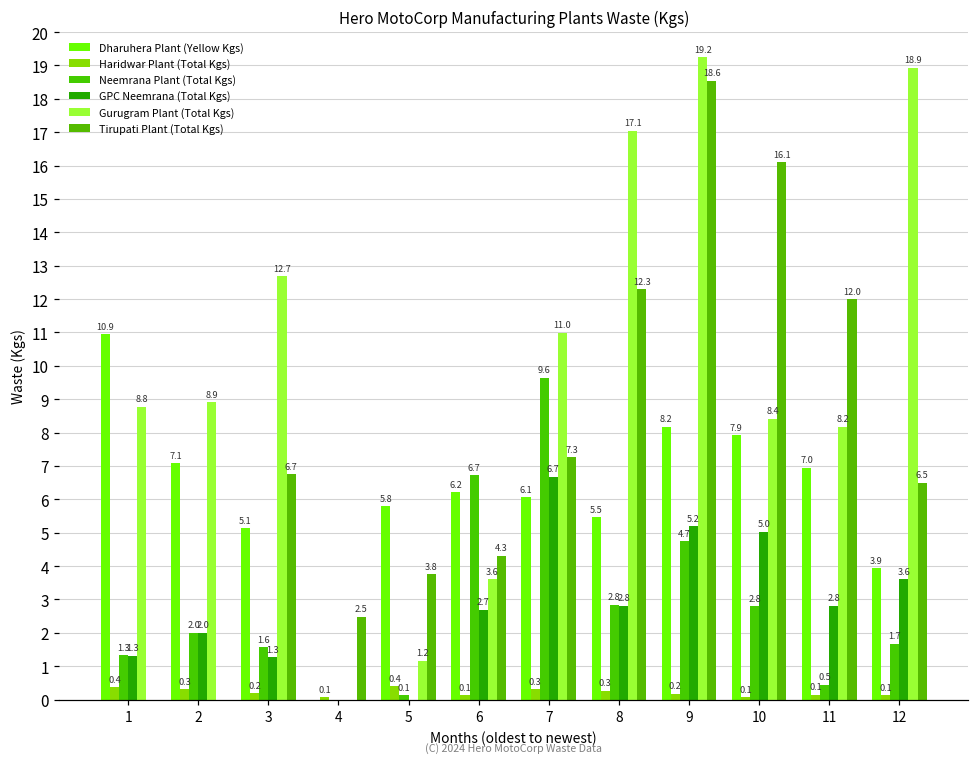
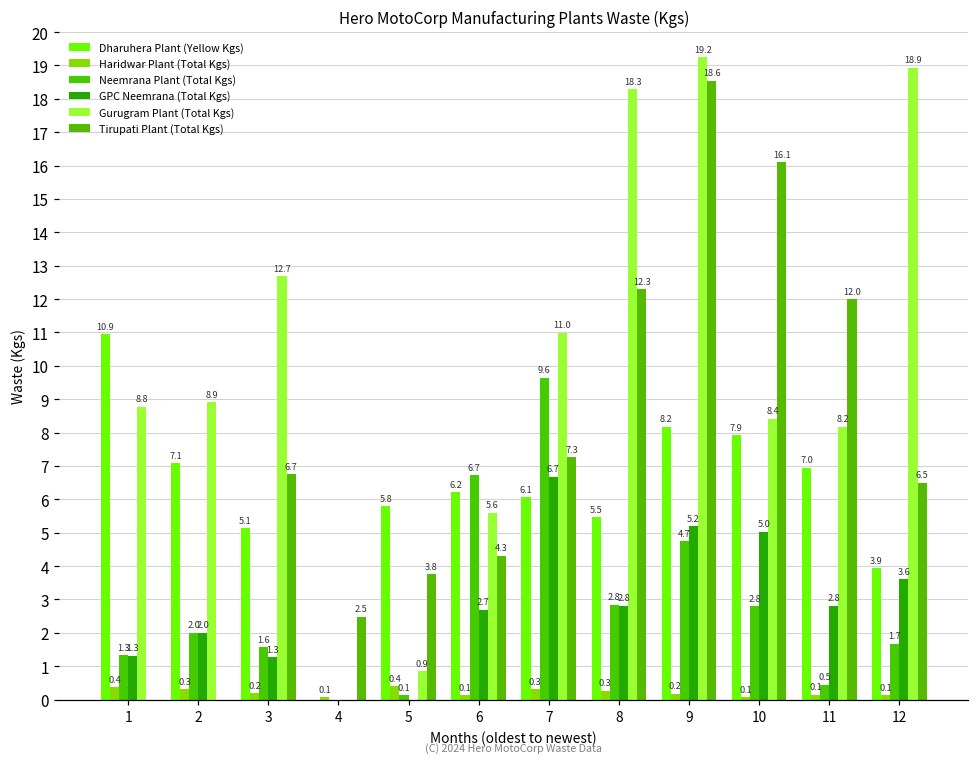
Gurugram Plant (Total Kgs), 5: 1.2 -> 0.9
Gurugram Plant (Total Kgs), 6: 3.6 -> 5.6
Gurugram Plant (Total Kgs), 8: 17.1 -> 18.3
